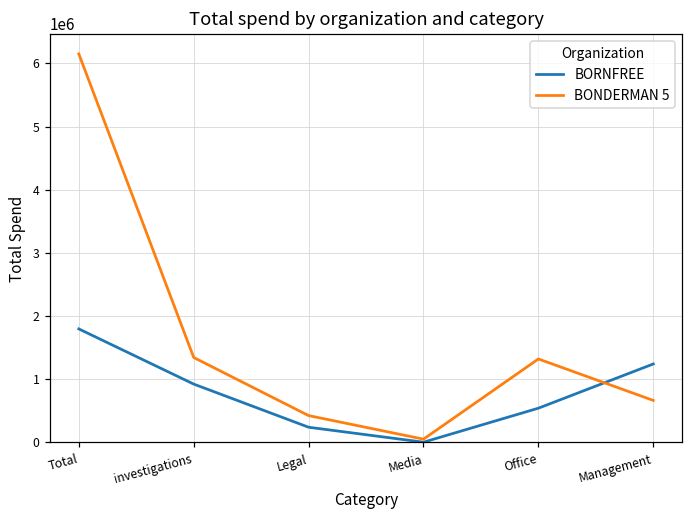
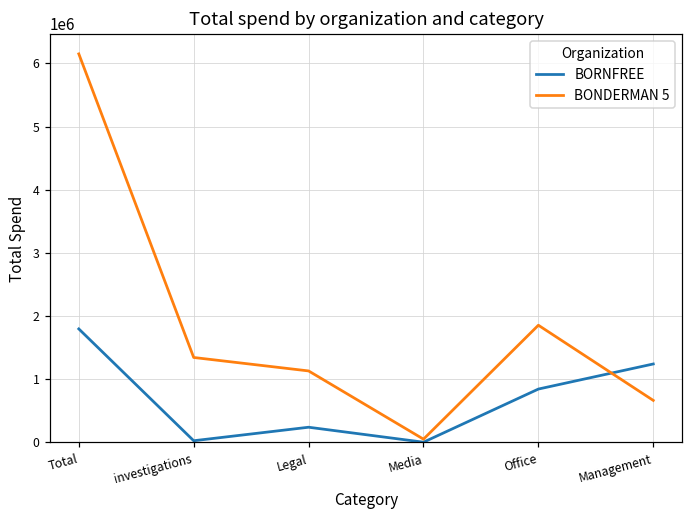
BORNFREE, investigations: 900000 -> 0
BONDERMAN 5, Legal: 400000 -> 1100000
BORNFREE, Office: 500000 -> 800000
BONDERMAN 5, Office: 1300000 -> 1900000
